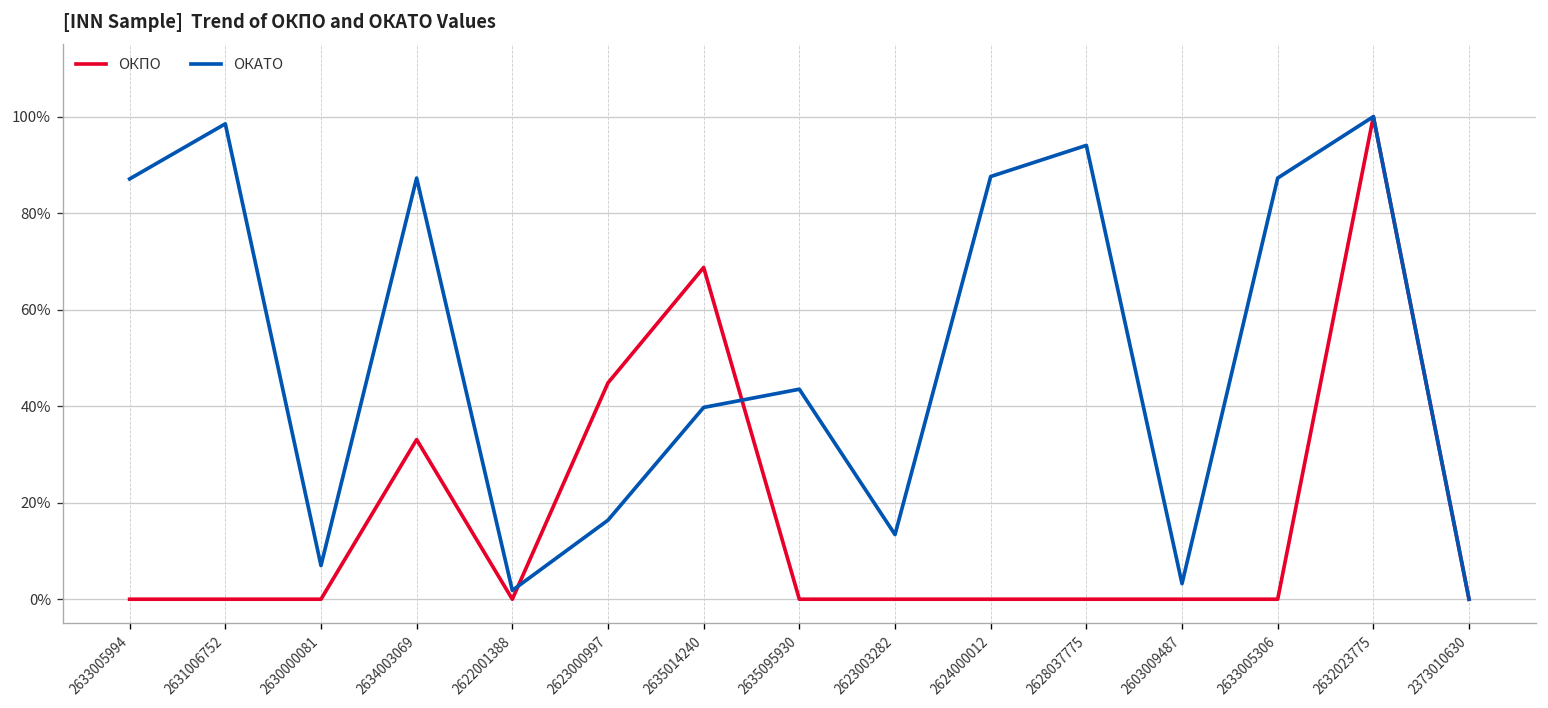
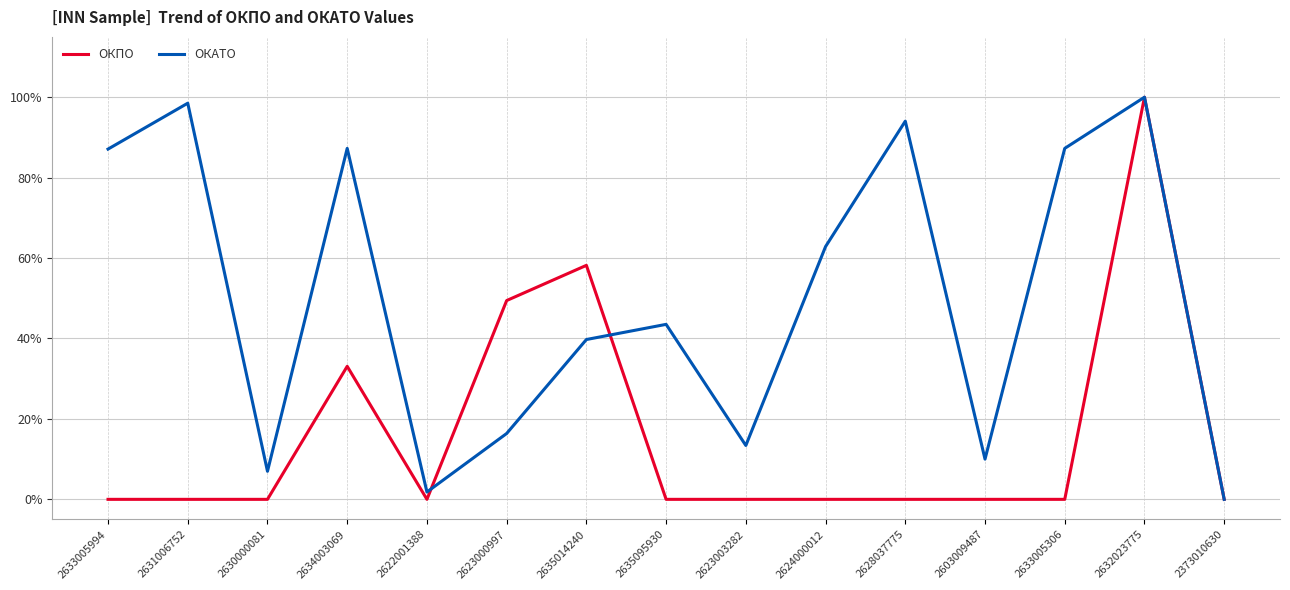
ОКПО, 2623000997: 45% -> 49%
ОКПО, 2635014240: 69% -> 58%
ОКАТО, 2624000012: 88% -> 63%
ОКАТО, 2603009487: 3% -> 10%
